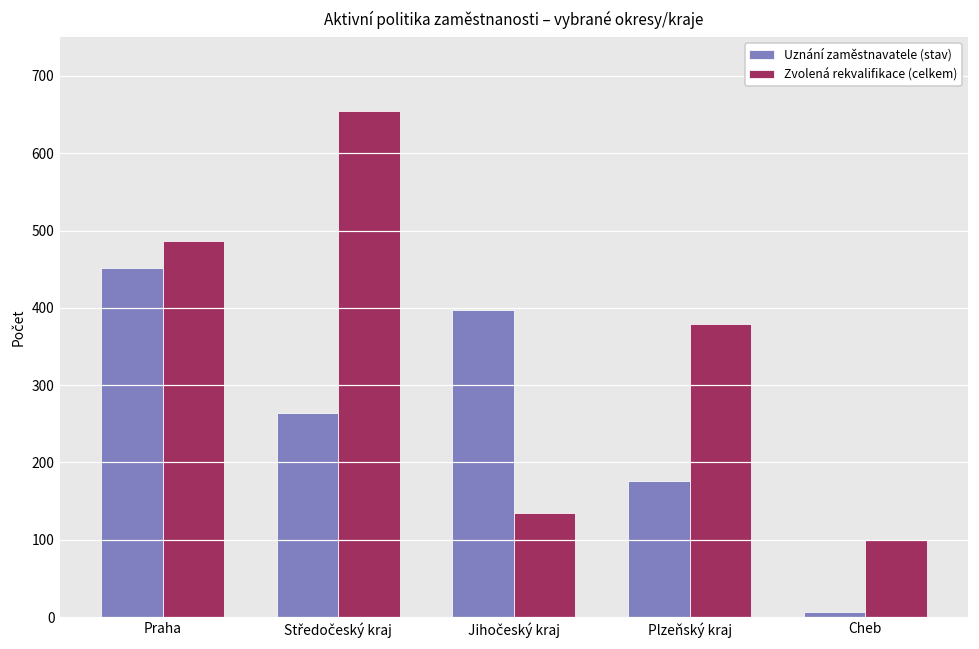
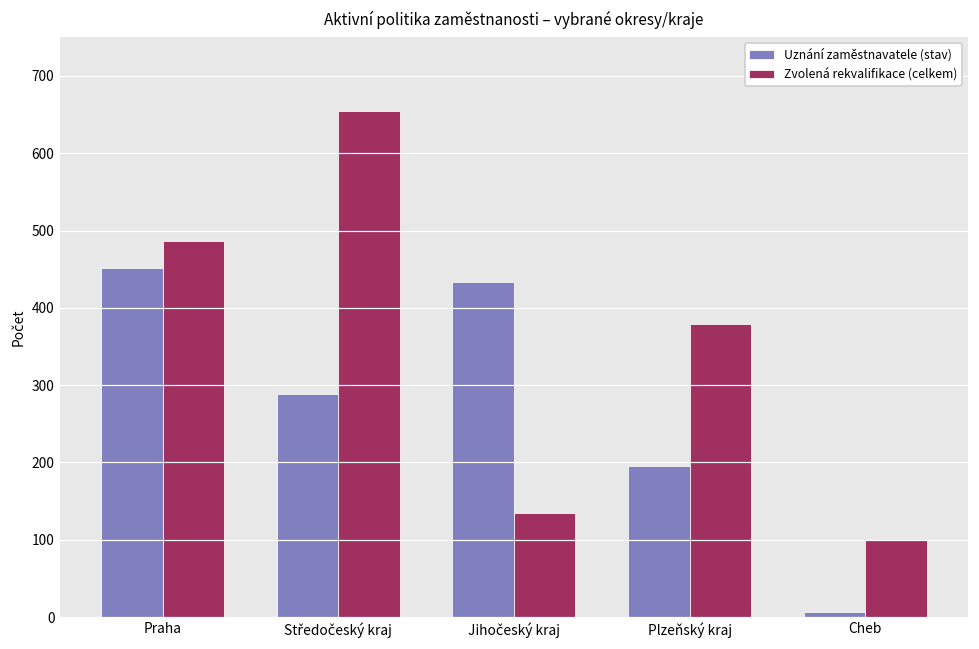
Uznání zaměstnavatele (stav), Středočeský kraj: 260 -> 290
Uznání zaměstnavatele (stav), Jihočeský kraj: 400 -> 430
Uznání zaměstnavatele (stav), Plzeňský kraj: 180 -> 200
